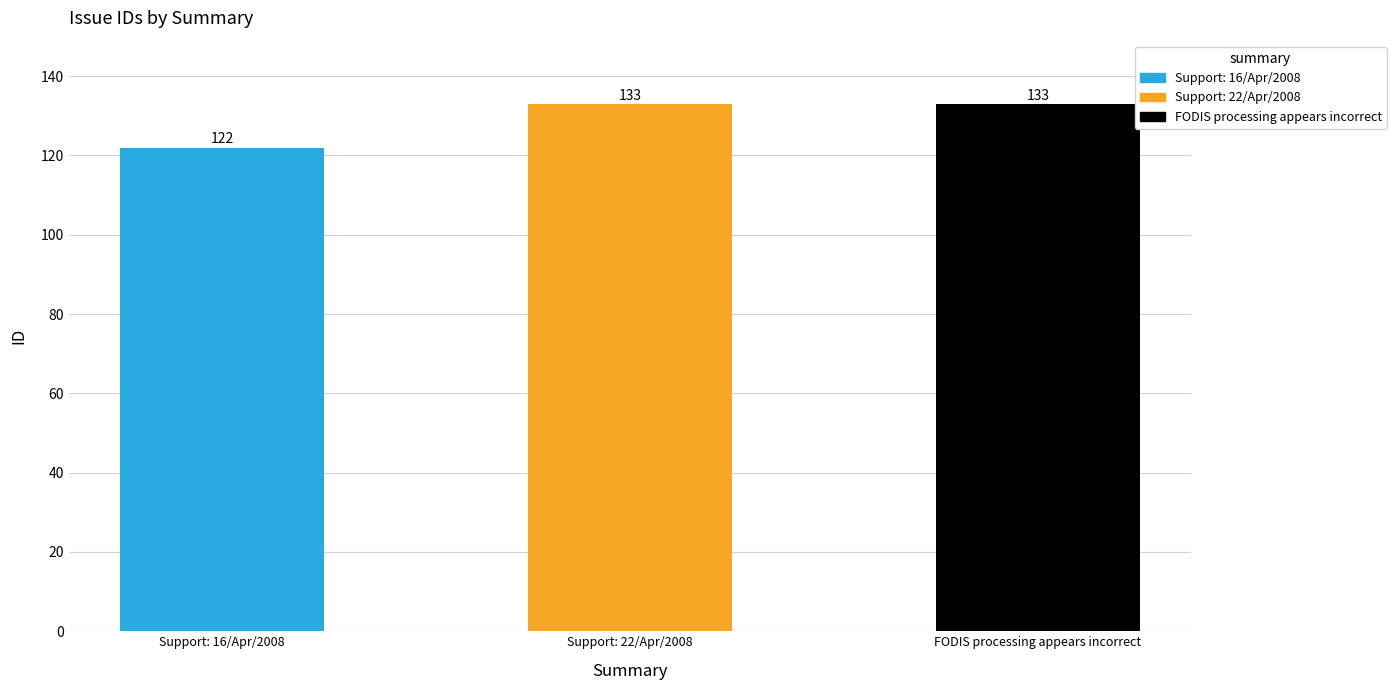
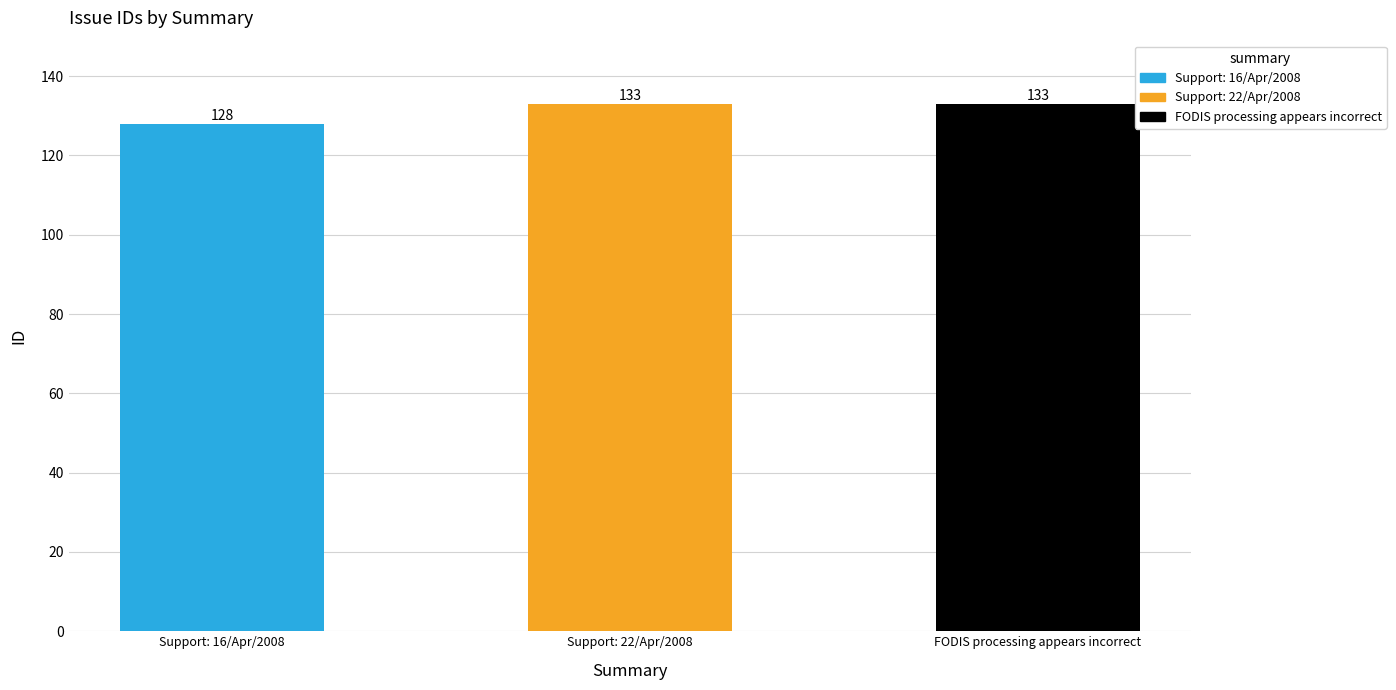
Support: 16/Apr/2008: 122 -> 128
